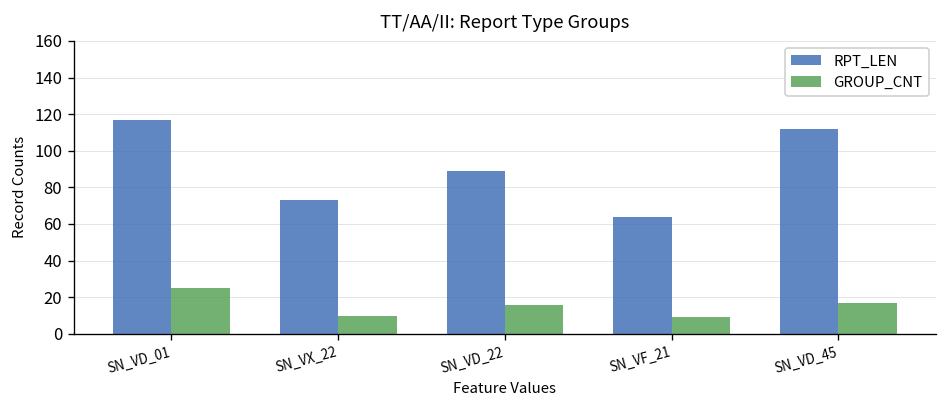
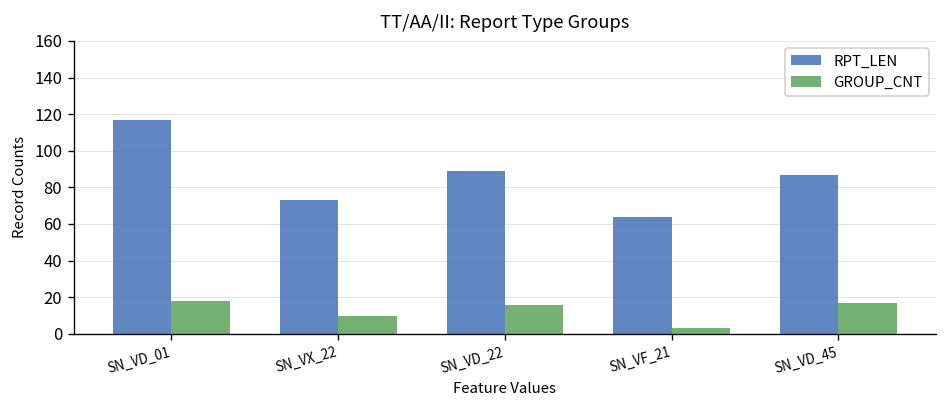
GROUP_CNT, SN_VD_01: 25 -> 18
GROUP_CNT, SN_VF_21: 9 -> 3
RPT_LEN, SN_VD_45: 112 -> 87
